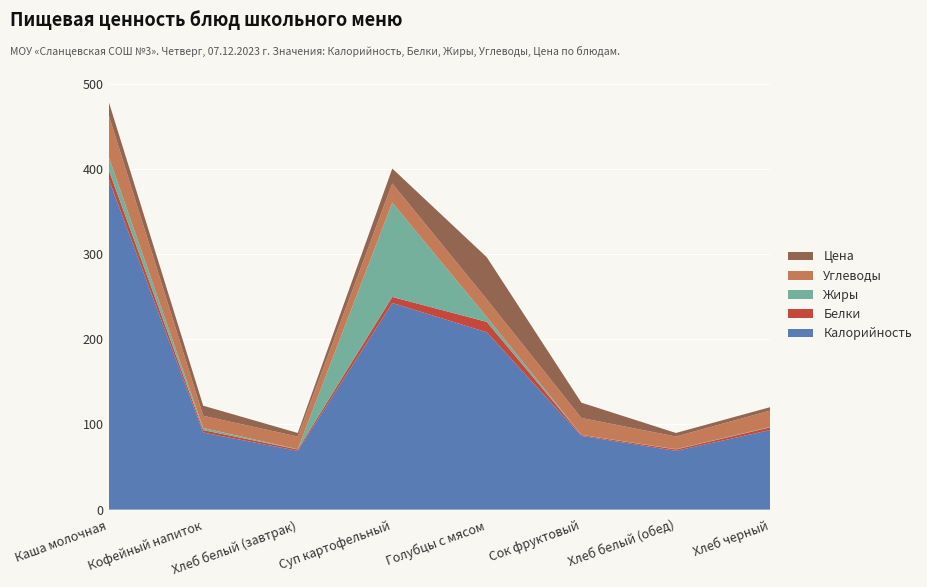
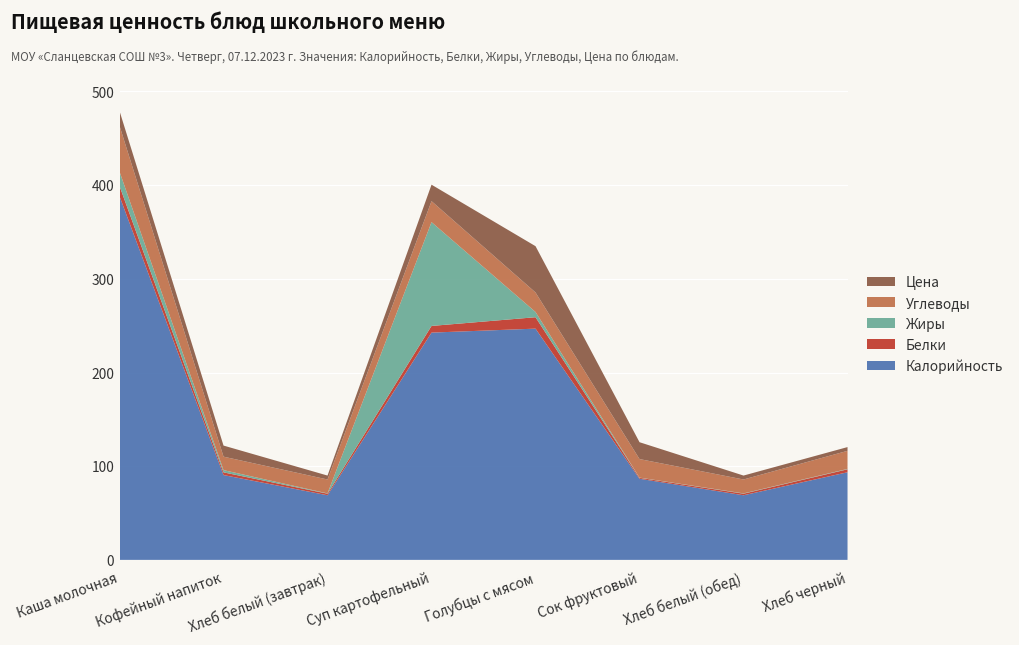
Калорийность, Голубцы с мясом: 210 -> 250
